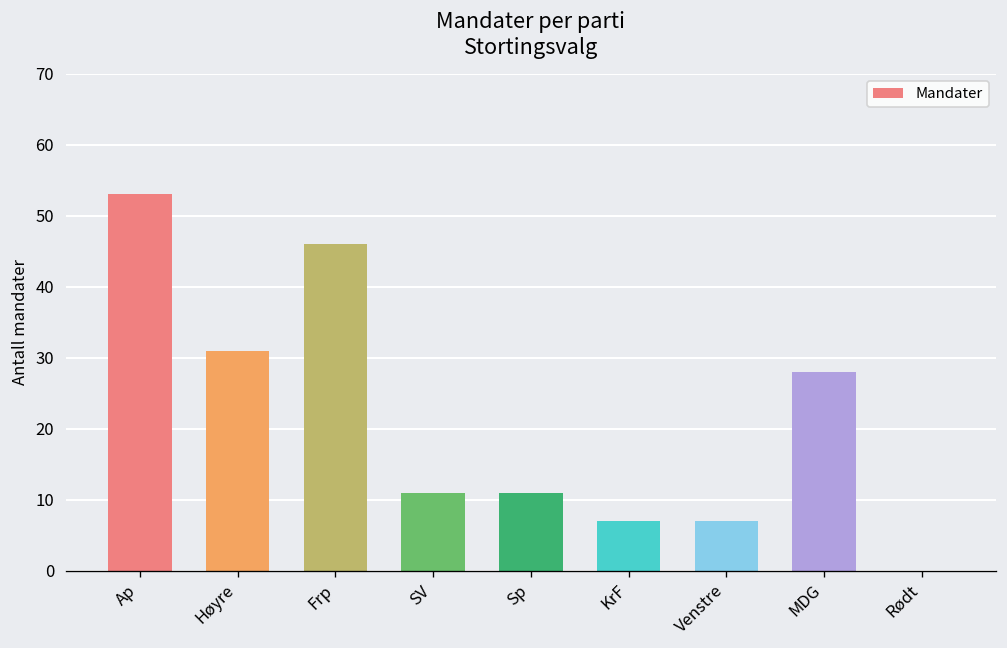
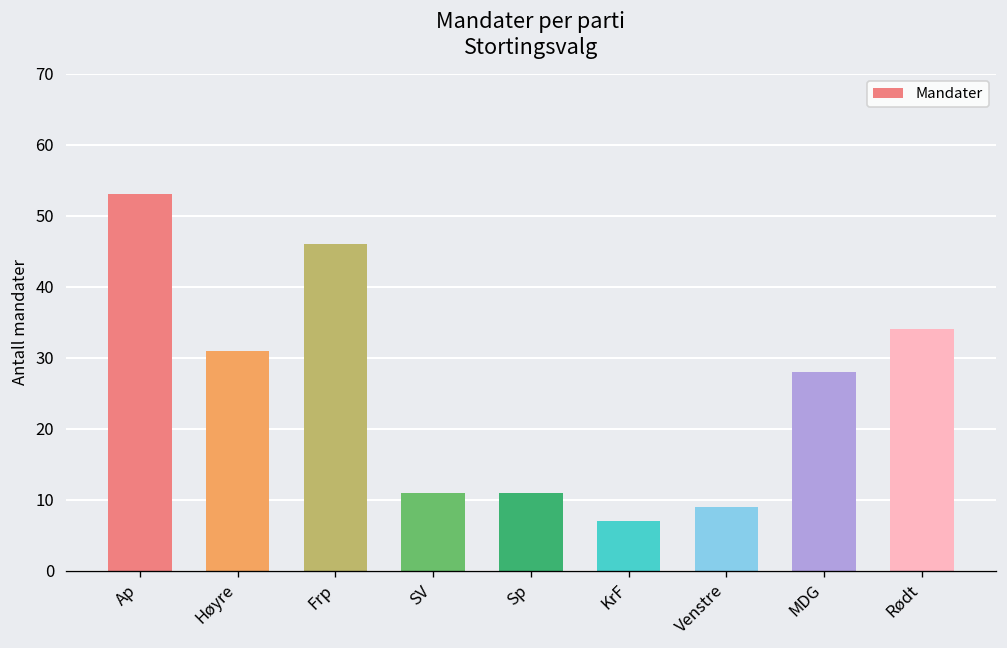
Venstre: 7 -> 9
Rødt: 0 -> 34
